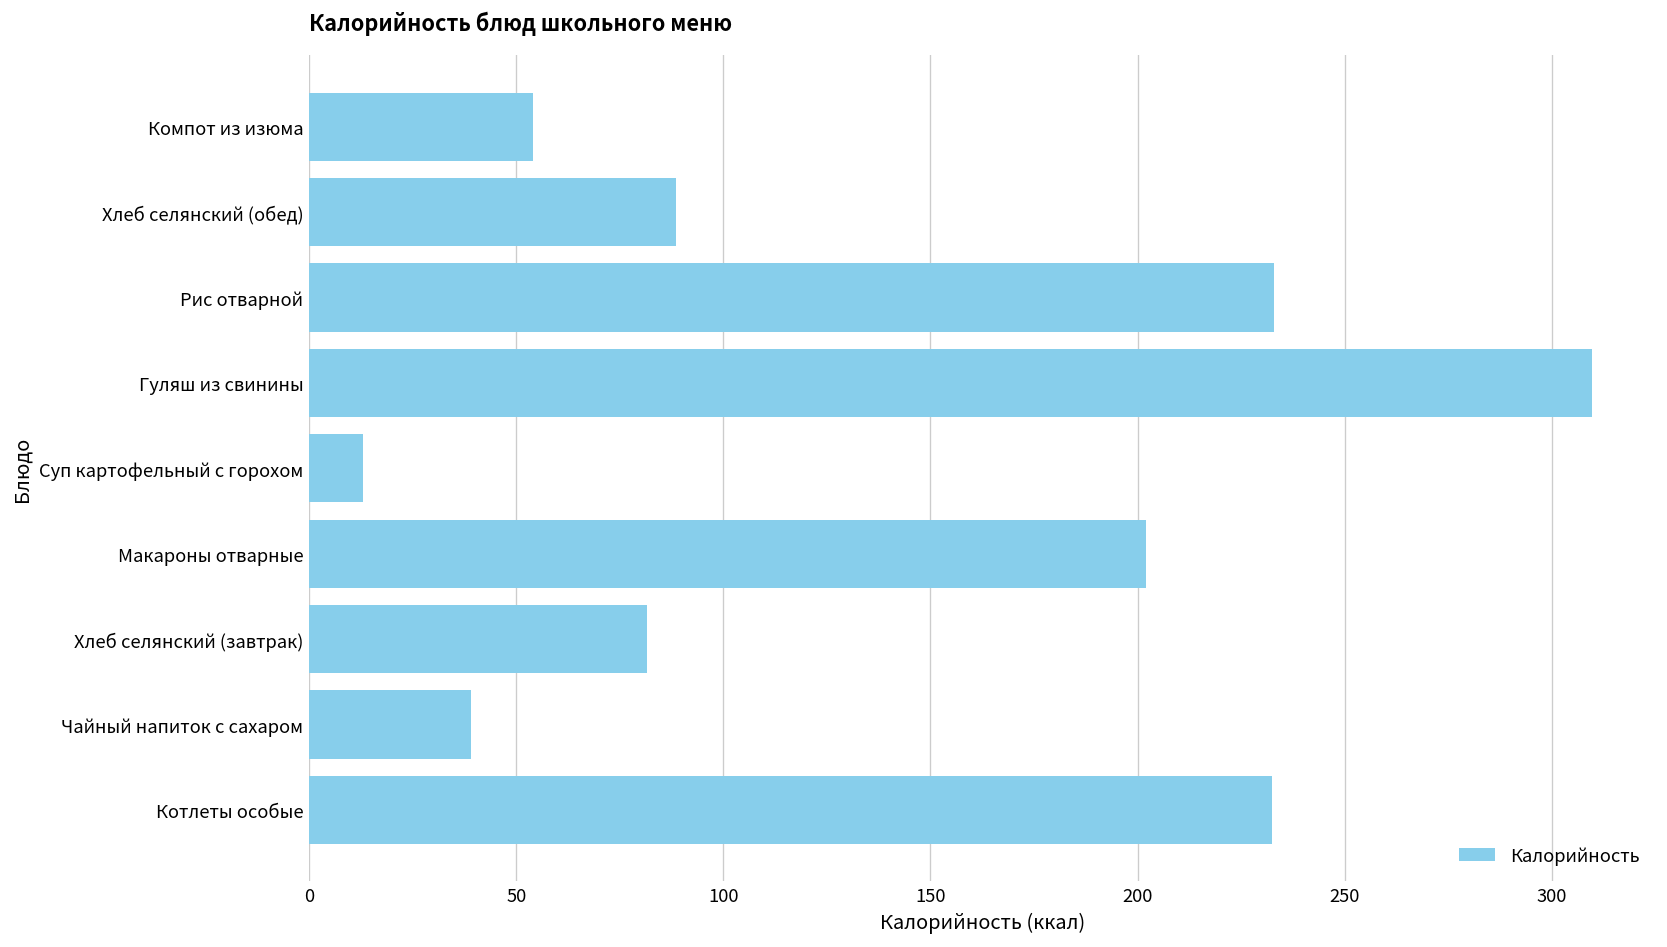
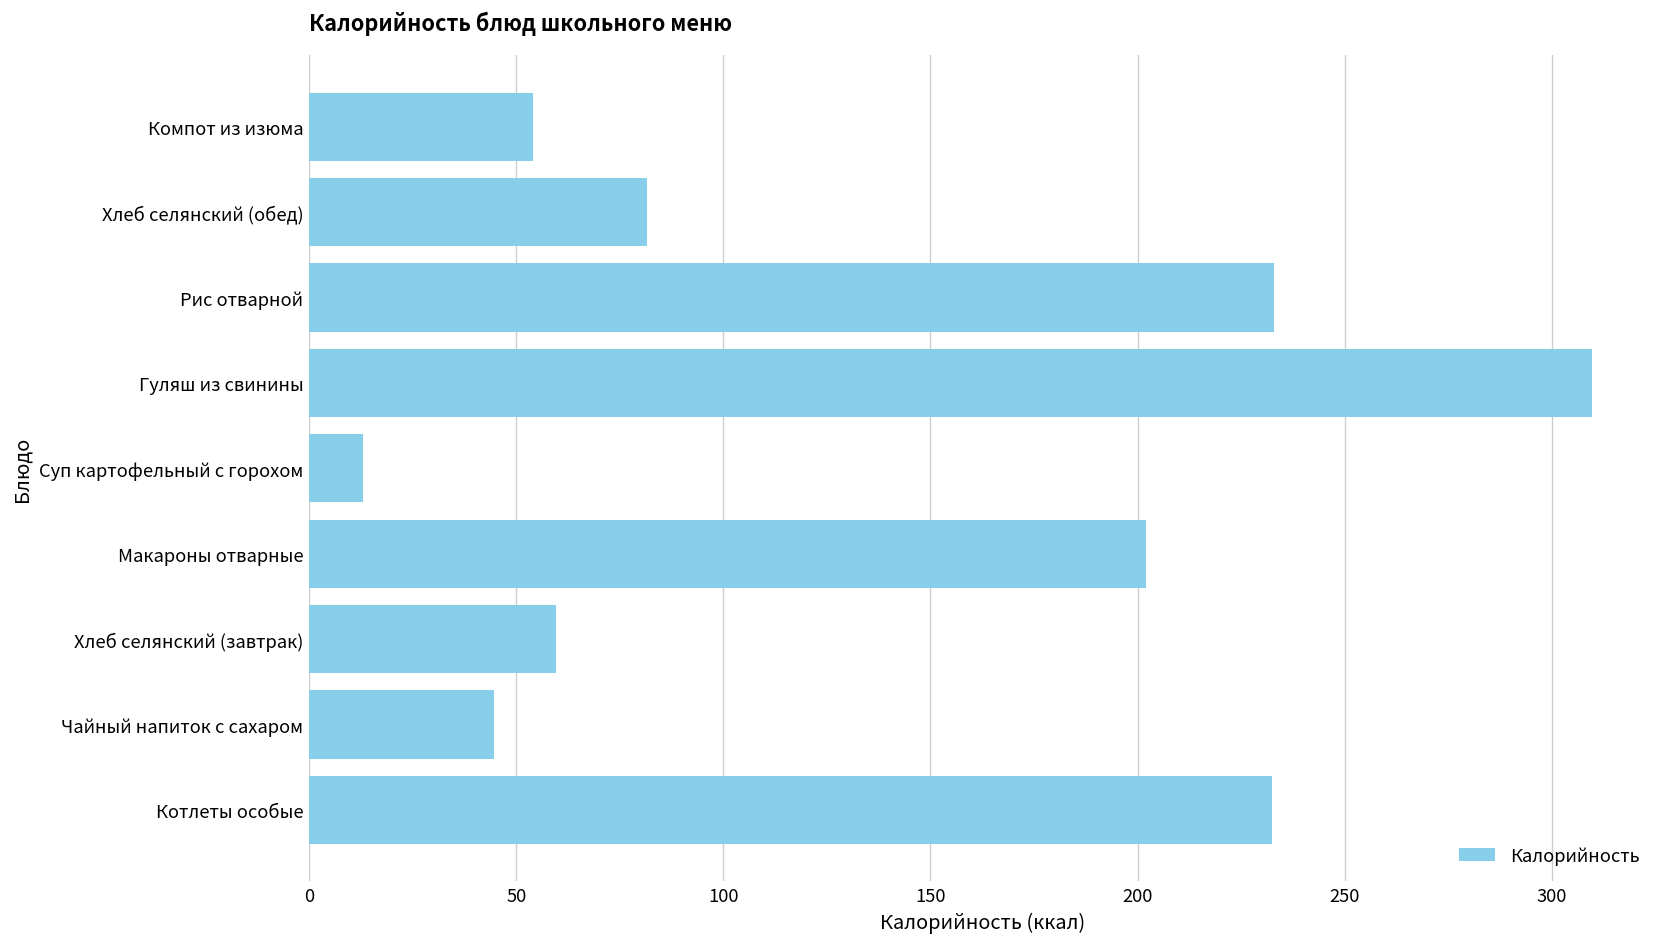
Хлеб селянский (обед): 89 -> 82
Хлеб селянский (завтрак): 82 -> 60
Чайный напиток с сахаром: 39 -> 45
